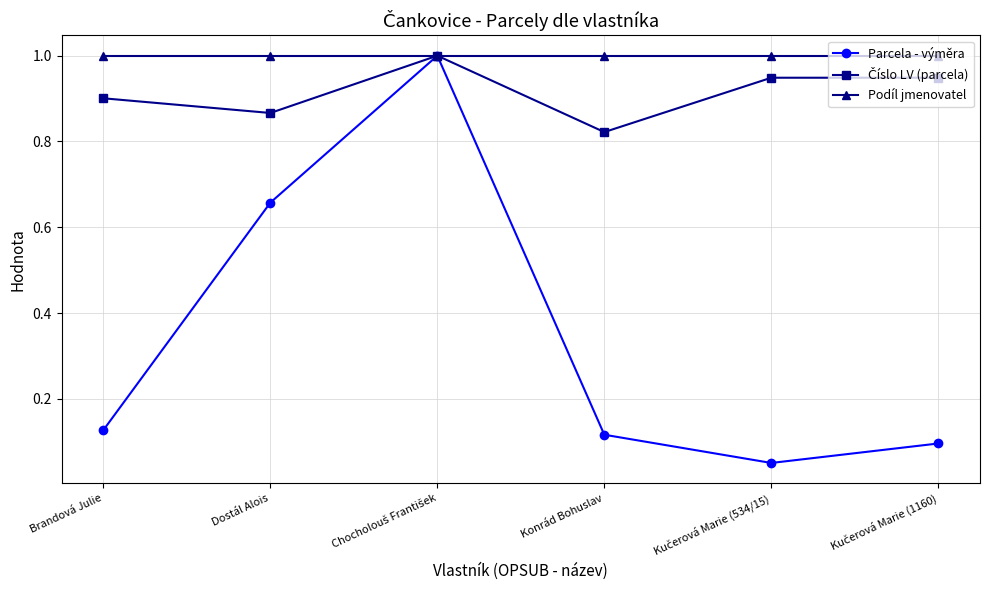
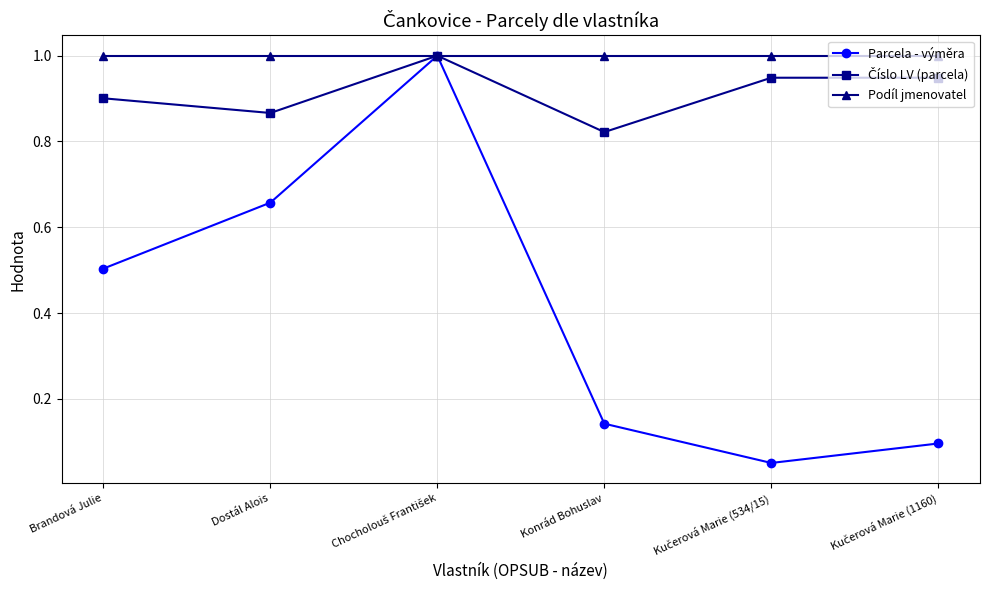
Parcela - výměra, Brandová Julie: 0.13 -> 0.50
Parcela - výměra, Konrád Bohuslav: 0.12 -> 0.14
